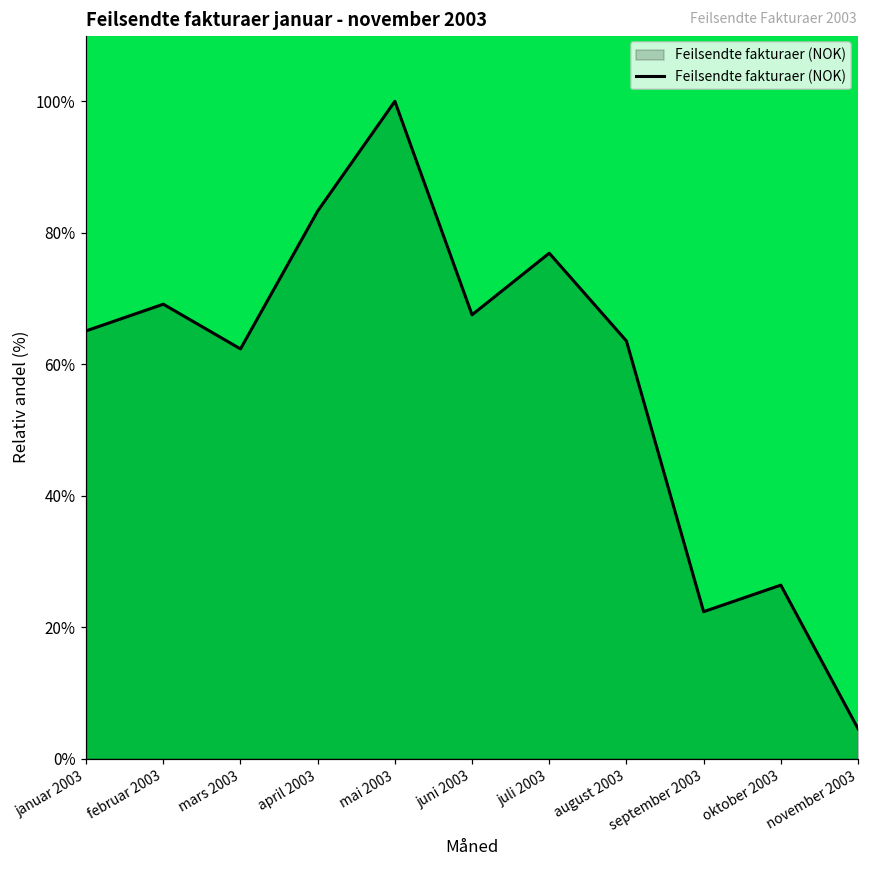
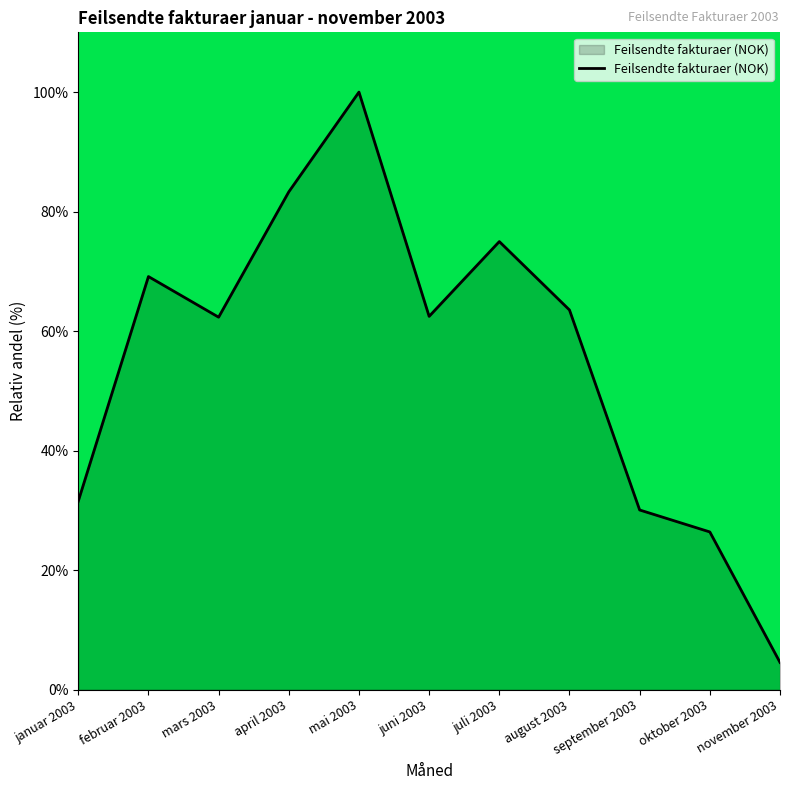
januar 2003: 65% -> 32%
juni 2003: 68% -> 62%
juli 2003: 77% -> 75%
september 2003: 22% -> 30%
